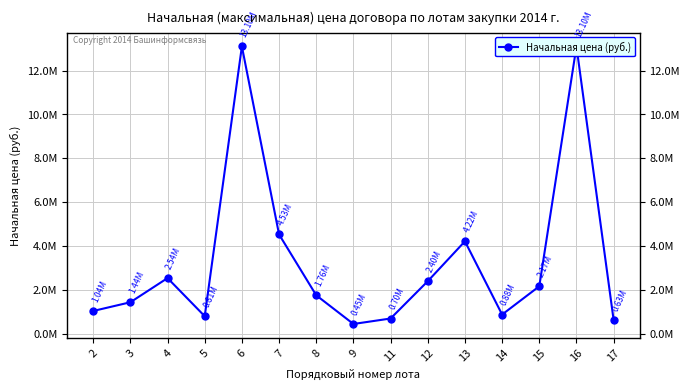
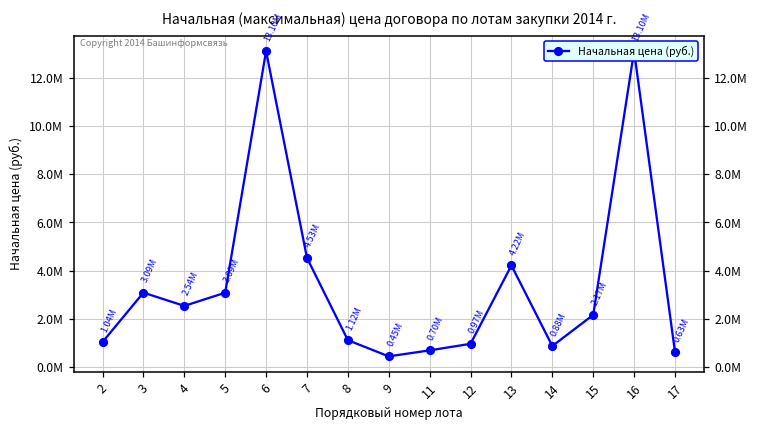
3: 1.44М -> 3.09М
5: 0.81М -> 3.09М
8: 1.76М -> 1.12М
12: 2.40М -> 0.97М
